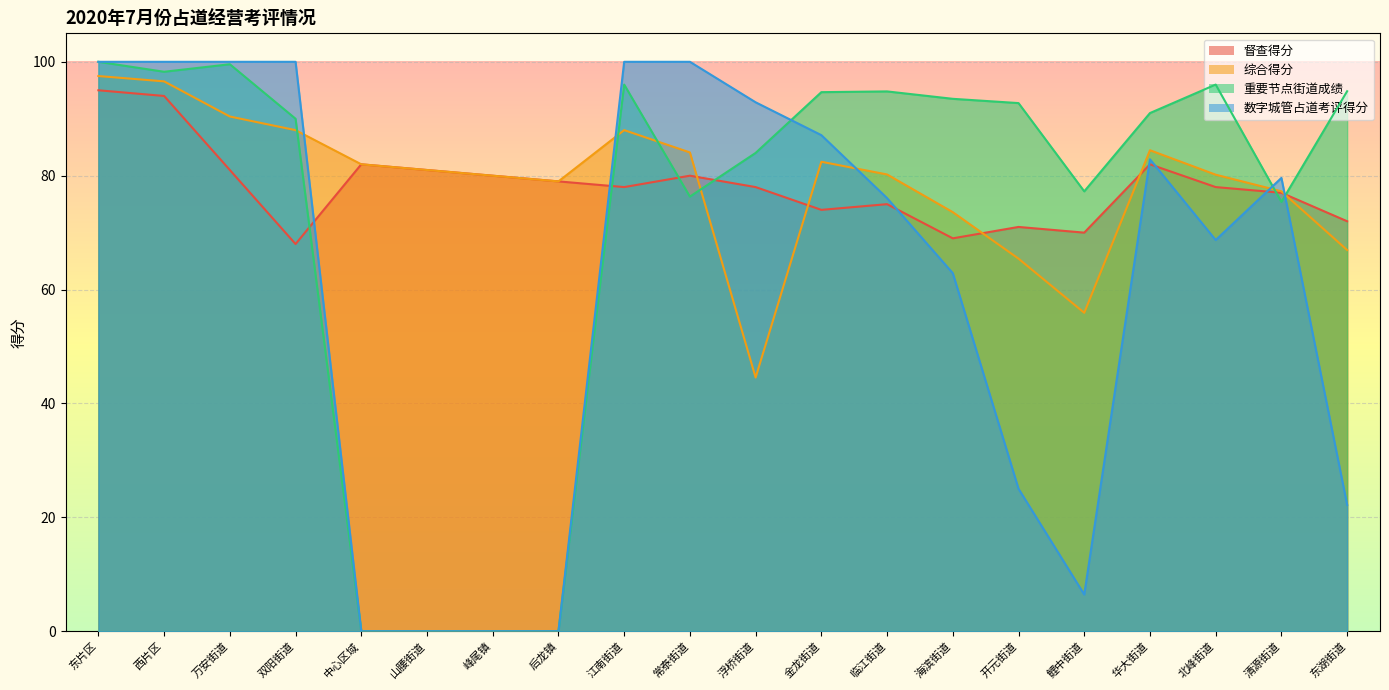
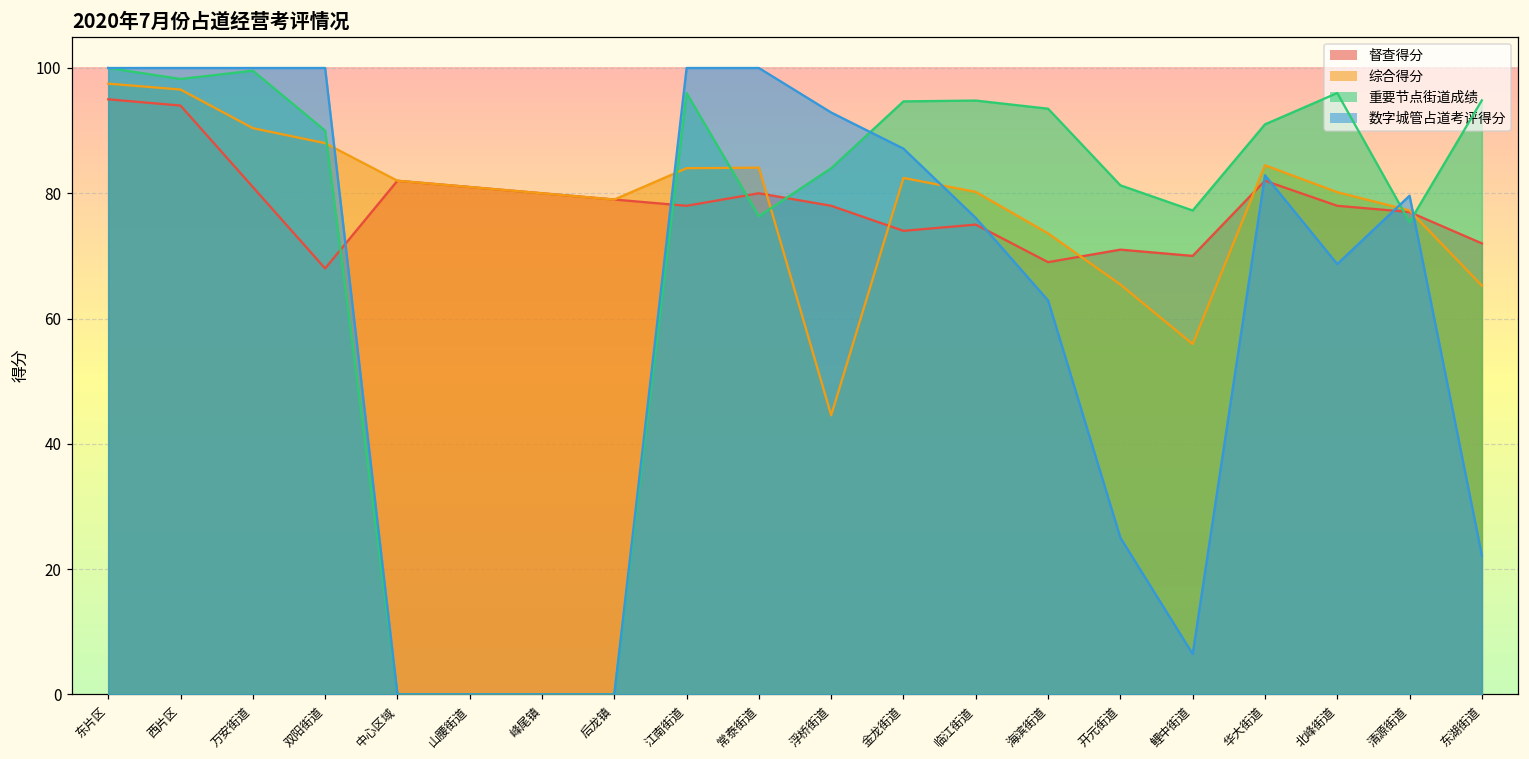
综合得分, 江南街道: 88 -> 84
重要节点街道成绩, 开元街道: 93 -> 81
综合得分, 东湖街道: 67 -> 65
